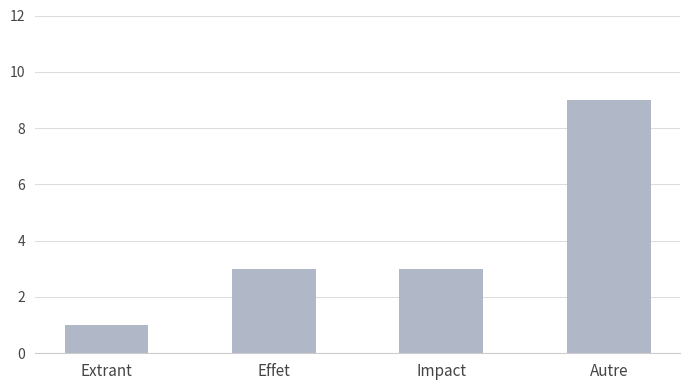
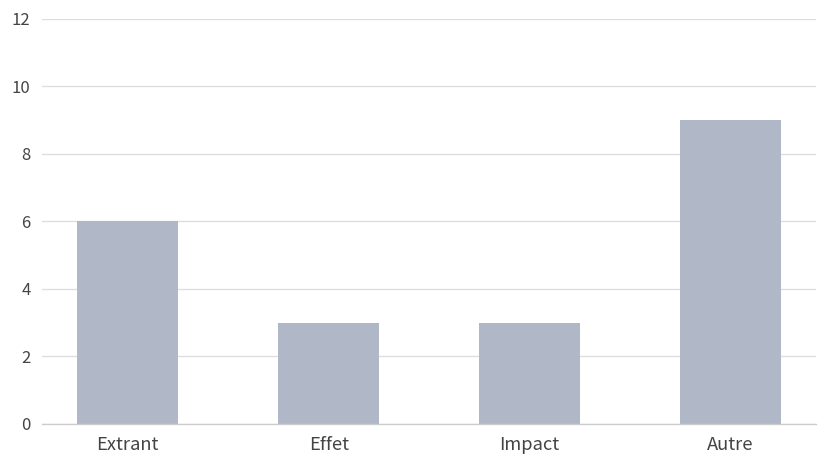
Extrant: 1 -> 6
